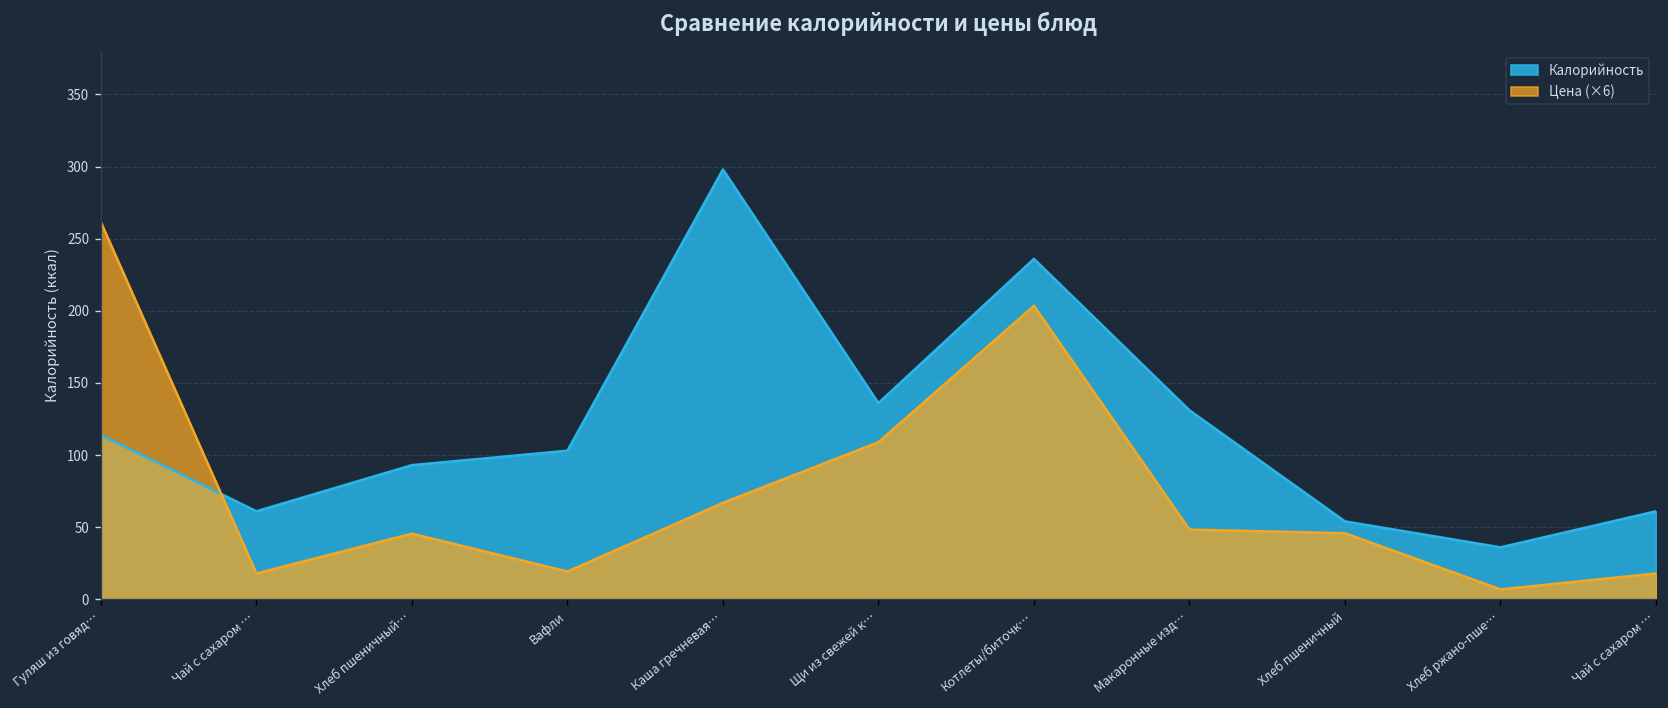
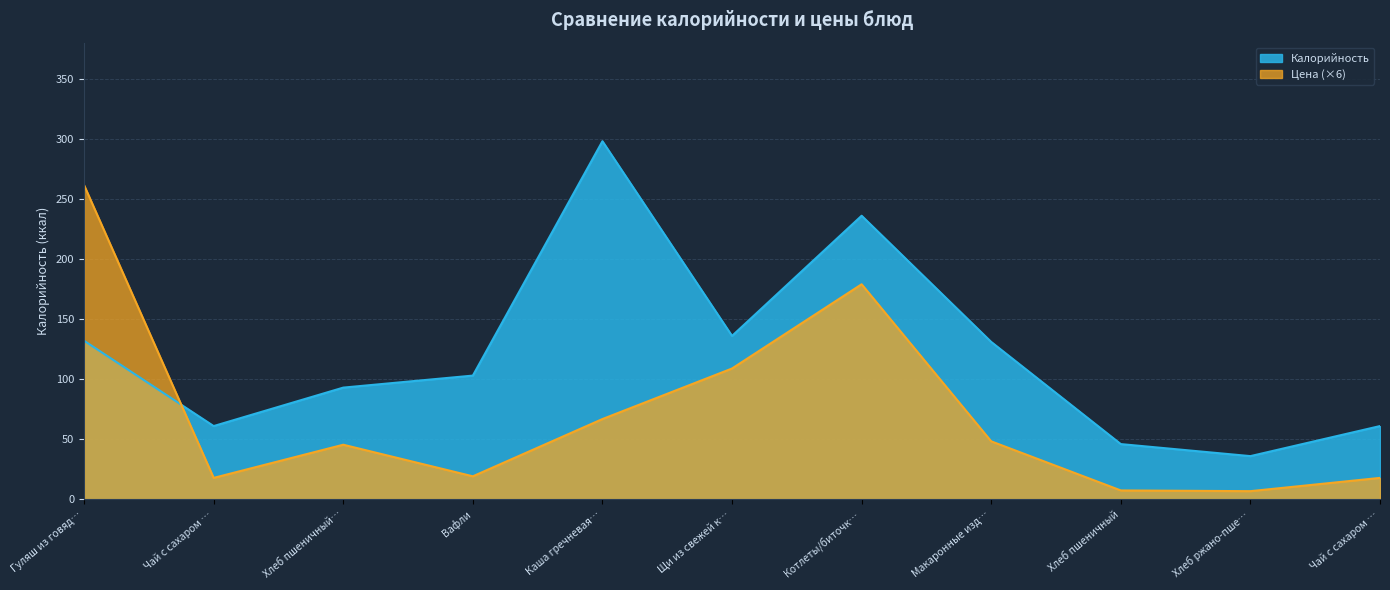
Калорийность, Гуляш из говяд…: 114 -> 132
Цена (×6), Котлеты/биточк…: 203 -> 179
Калорийность, Хлеб пшеничный: 54 -> 46
Цена (×6), Хлеб пшеничный: 46 -> 7
